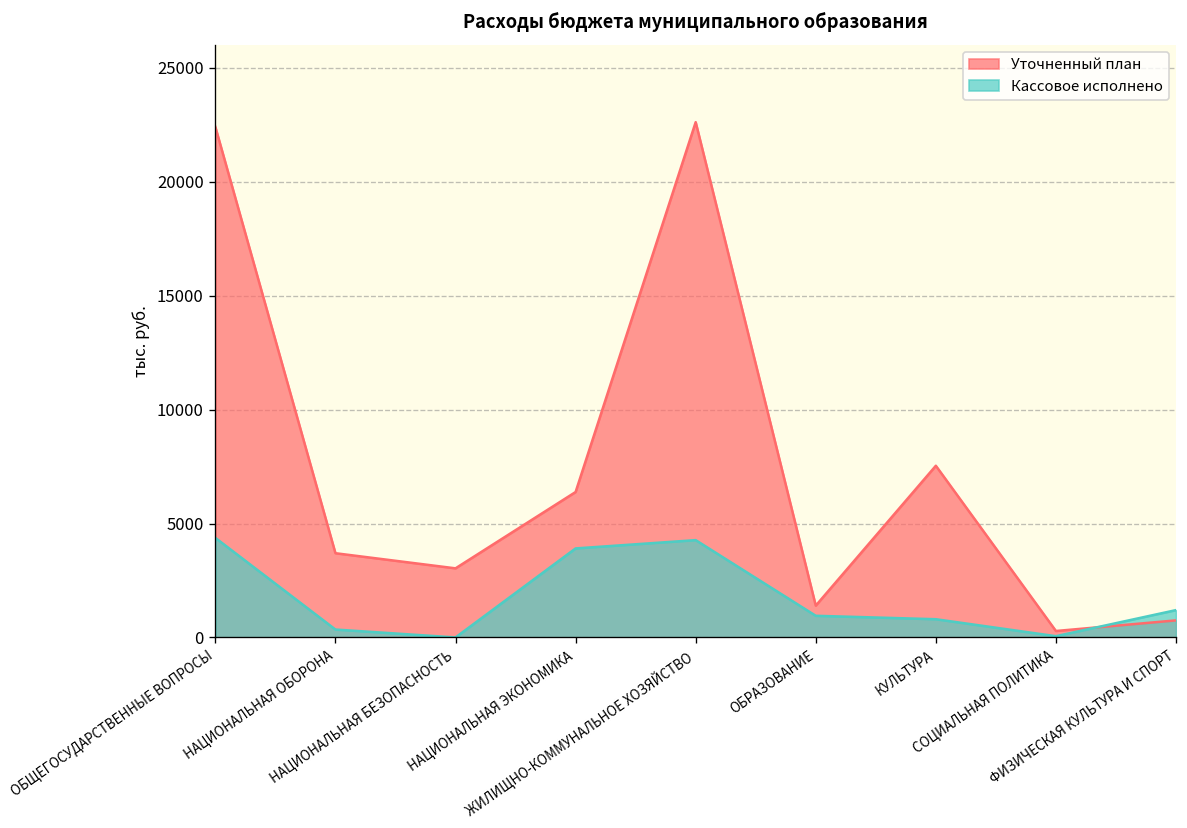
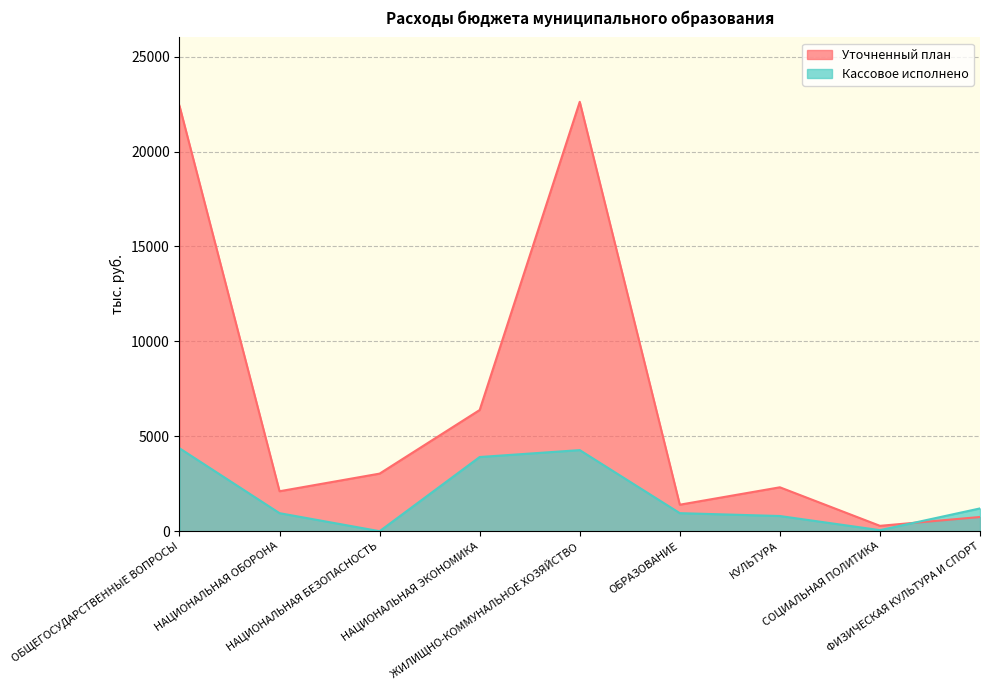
Уточненный план, НАЦИОНАЛЬНАЯ ОБОРОНА: 3700 -> 2100
Кассовое исполнено, НАЦИОНАЛЬНАЯ ОБОРОНА: 300 -> 1000
Уточненный план, КУЛЬТУРА: 7500 -> 2300
